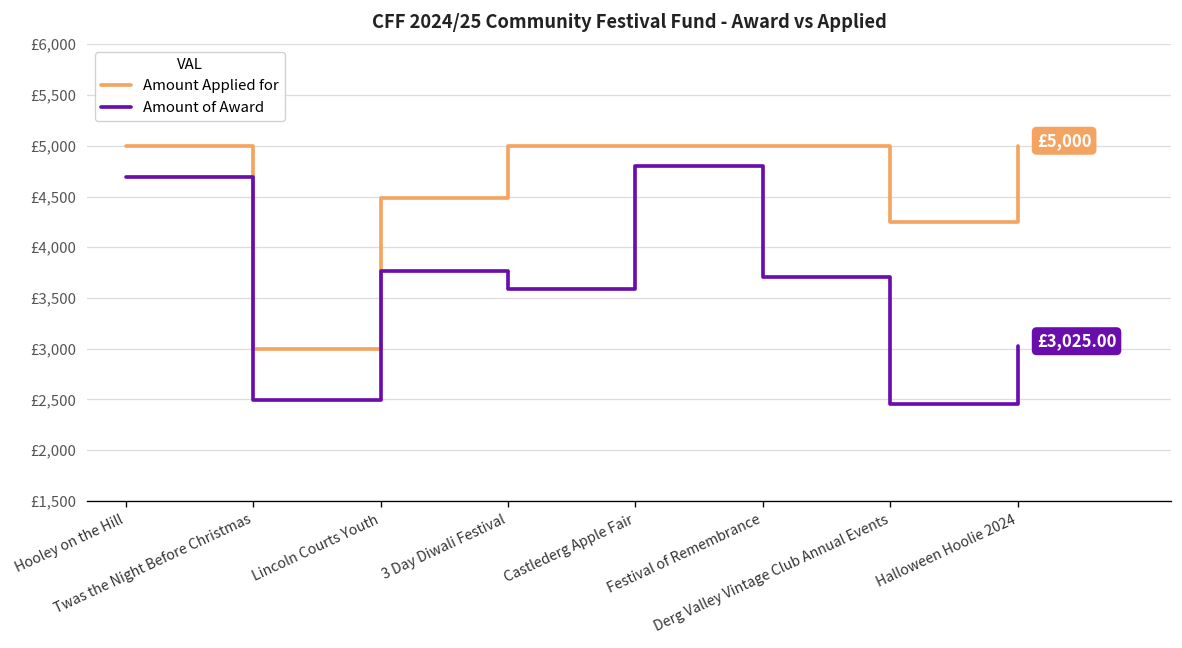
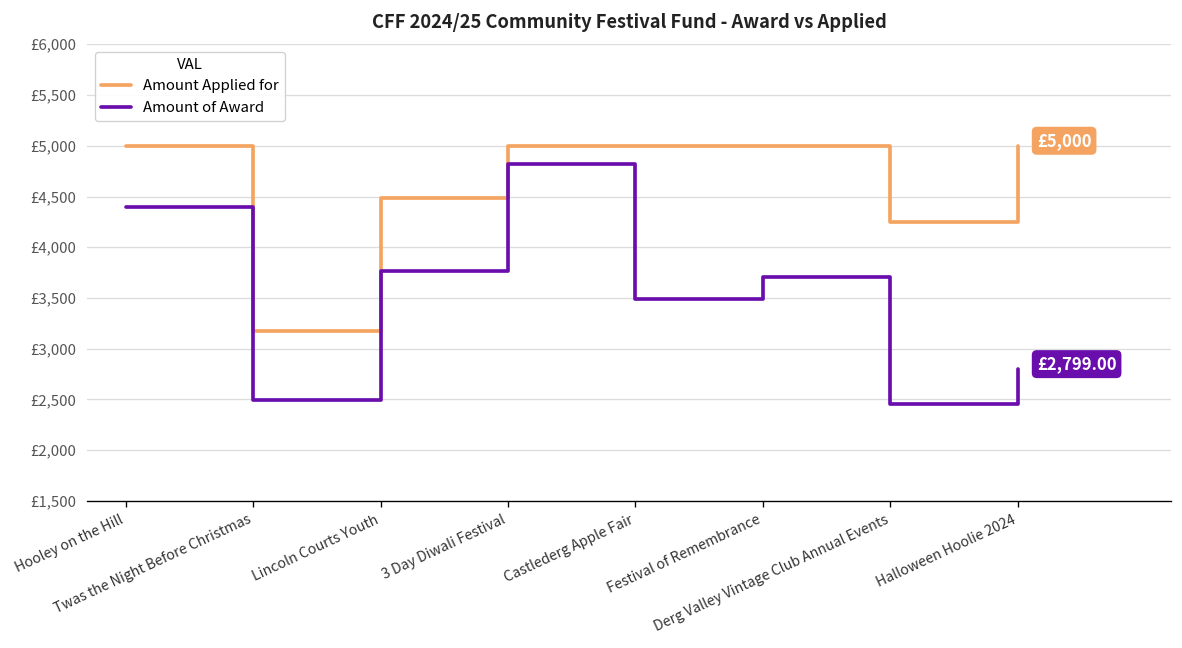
Amount of Award, Hooley on the Hill: £4,700 -> £4,400
Amount Applied for, Twas the Night Before Christmas: £3,000 -> £3,200
Amount of Award, 3 Day Diwali Festival: £3,600 -> £4,800
Amount of Award, Castlederg Apple Fair: £4,800 -> £3,500
Amount of Award, Halloween Hoolie 2024: £3,025.00 -> £2,799.00
